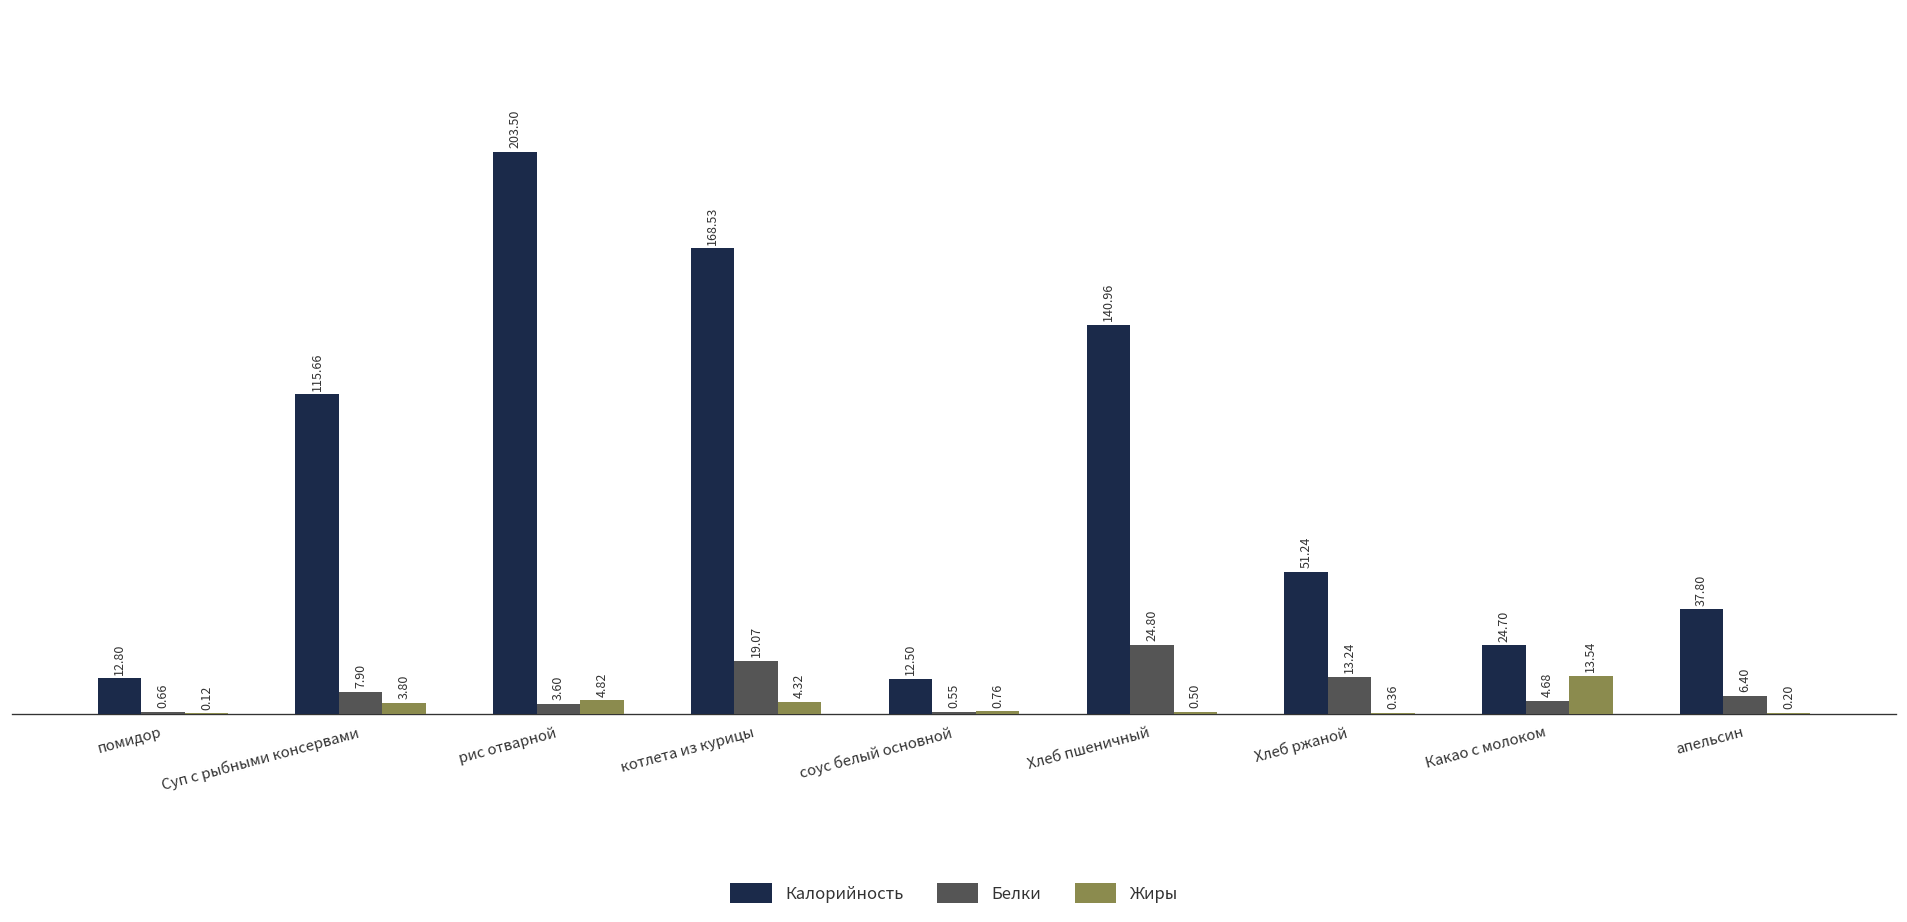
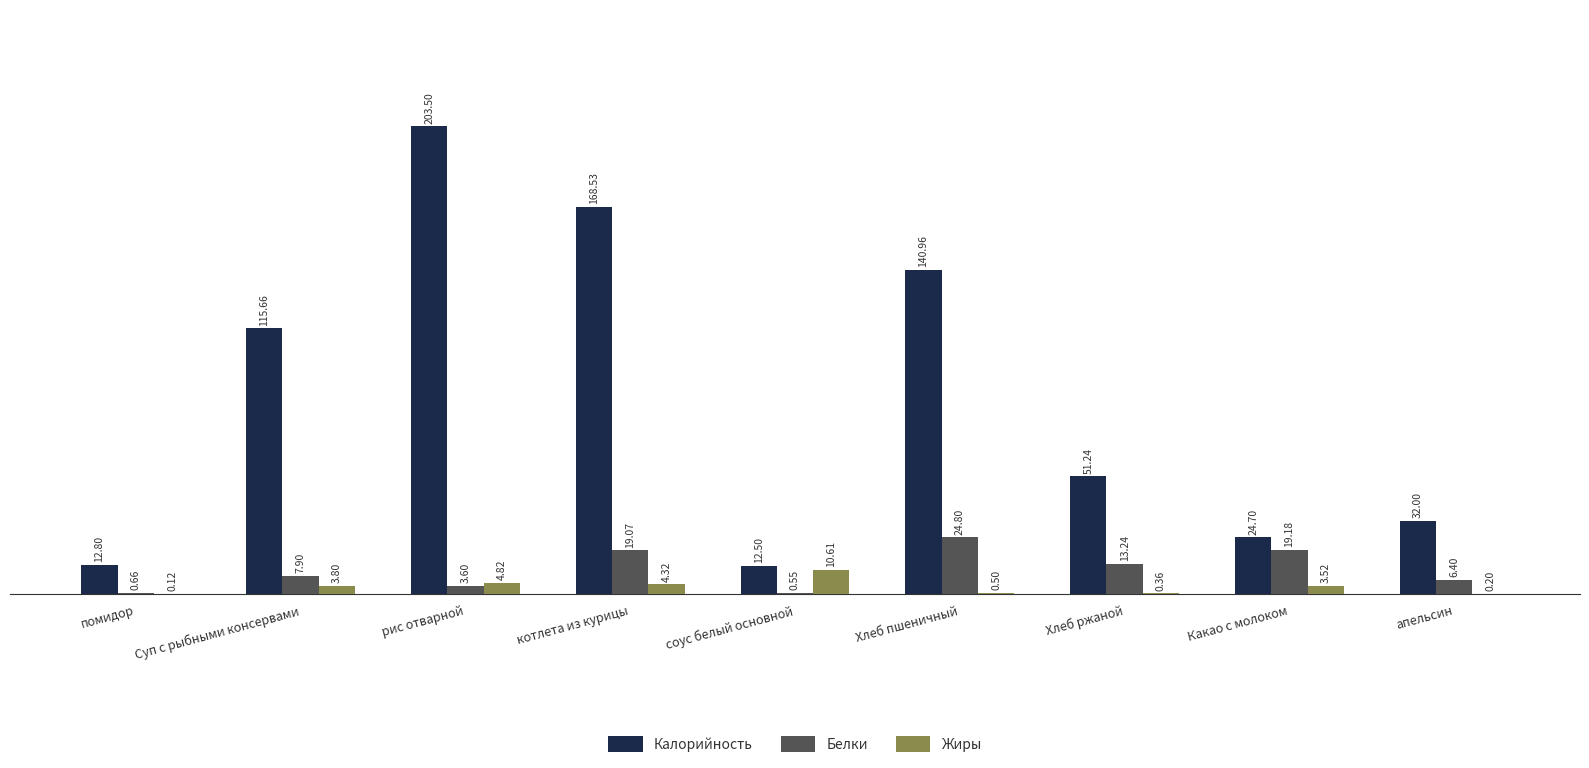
Жиры, соус белый основной: 0.76 -> 10.61
Белки, Какао с молоком: 4.68 -> 19.18
Жиры, Какао с молоком: 13.54 -> 3.52
Калорийность, апельсин: 37.80 -> 32.00
